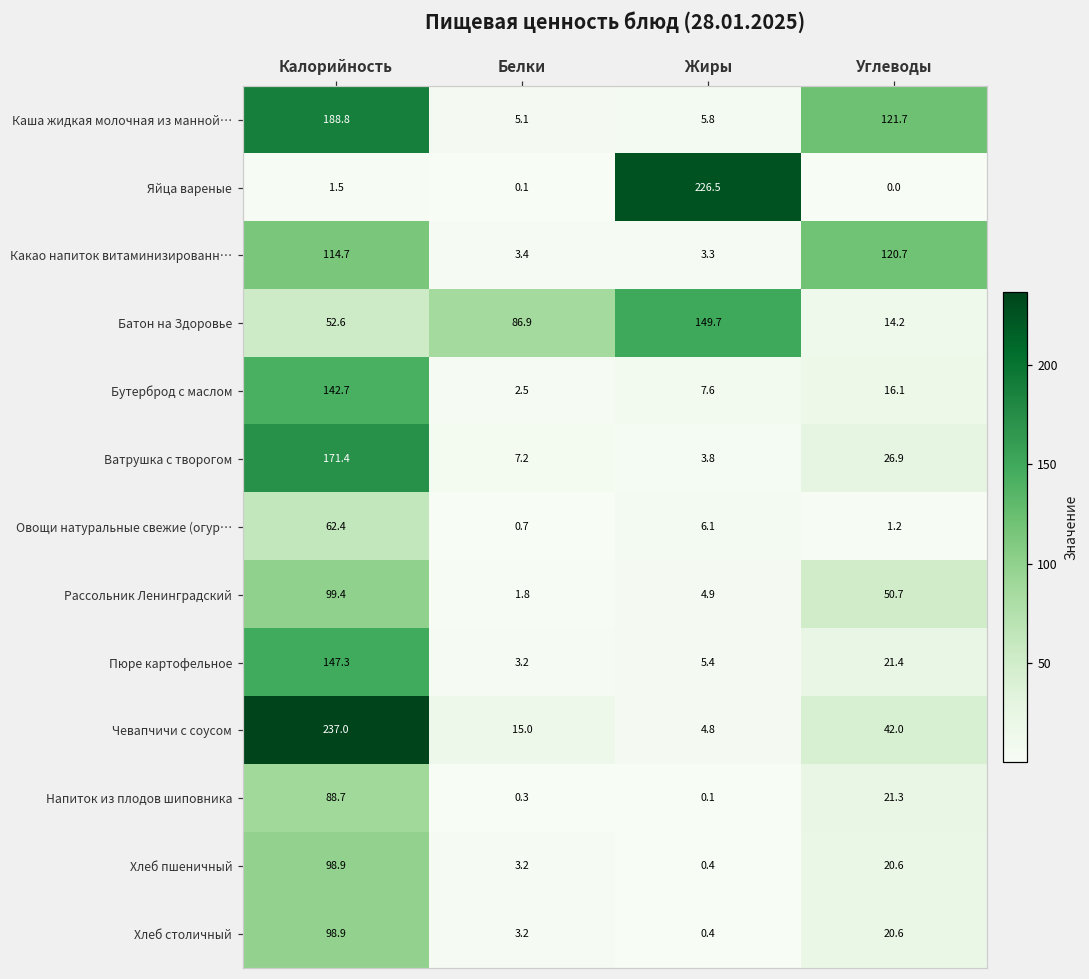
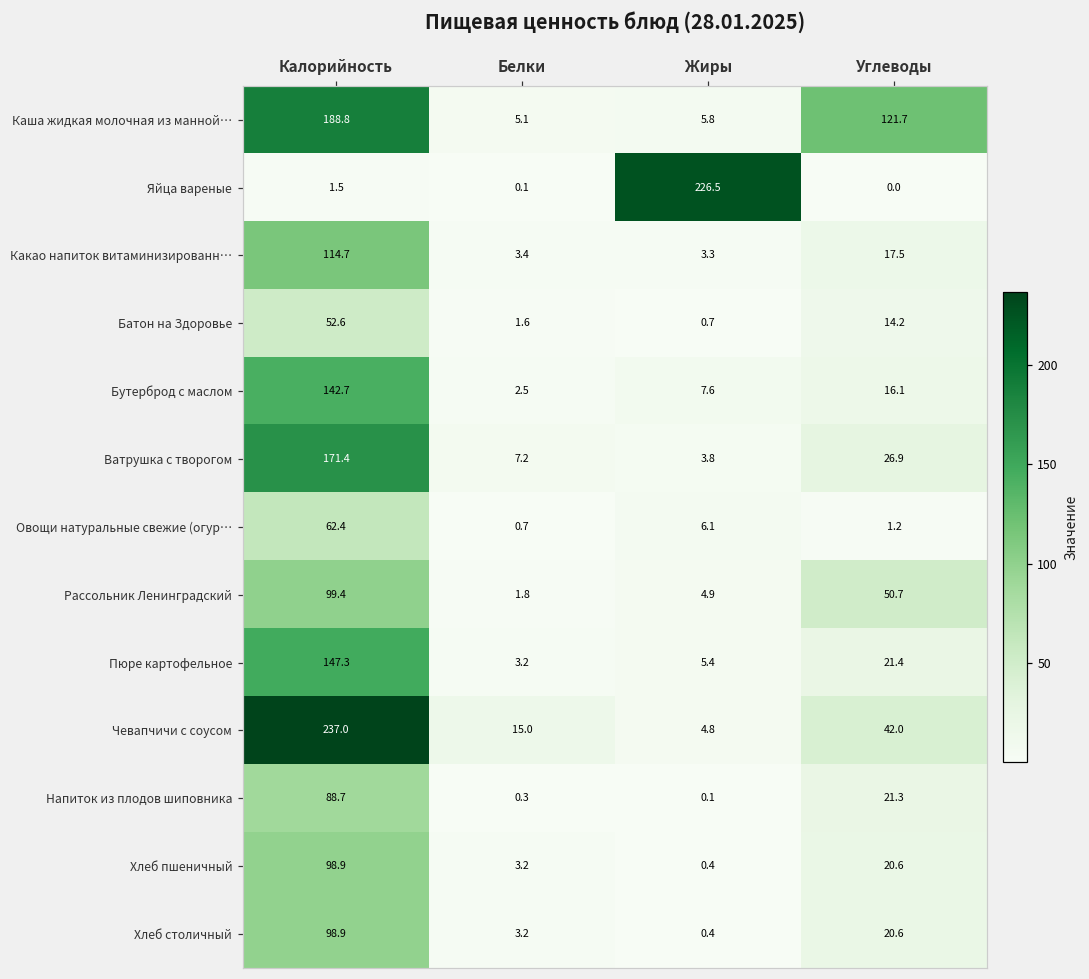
Какао напиток витаминизированн…, Углеводы: 120.7 -> 17.5
Батон на Здоровье, Белки: 86.9 -> 1.6
Батон на Здоровье, Жиры: 149.7 -> 0.7
